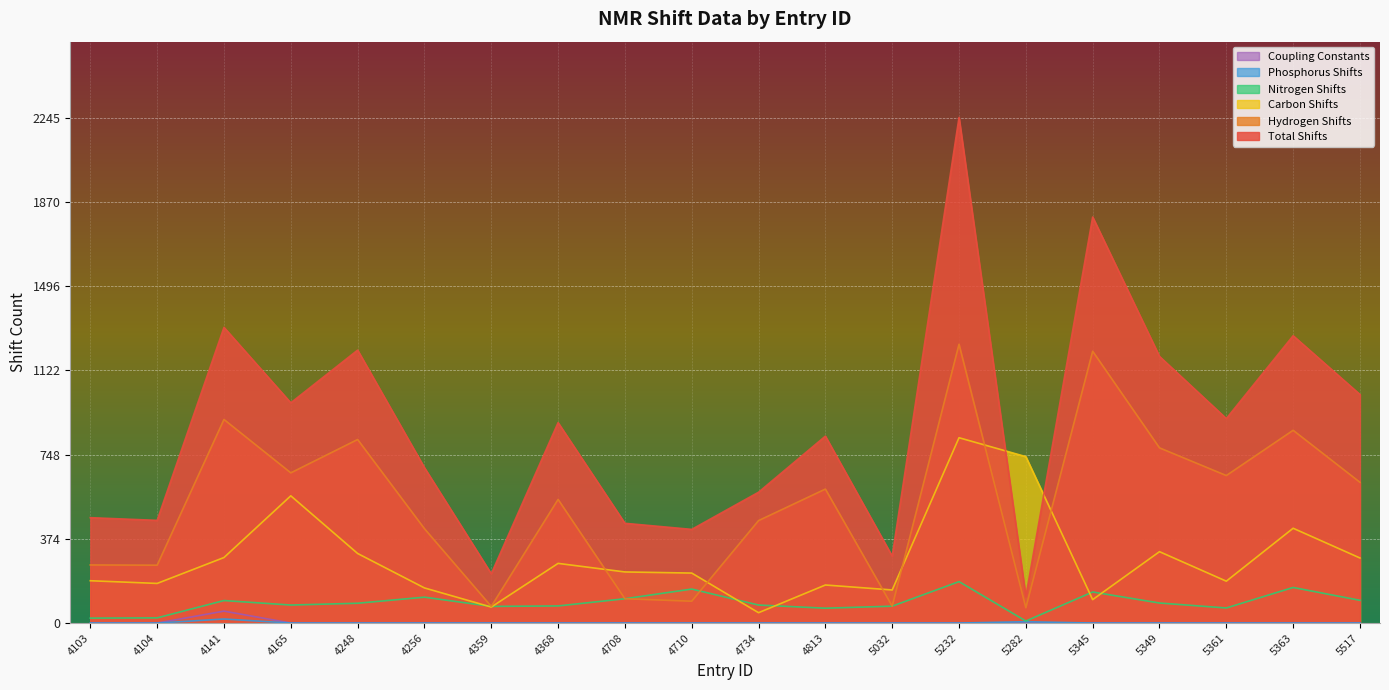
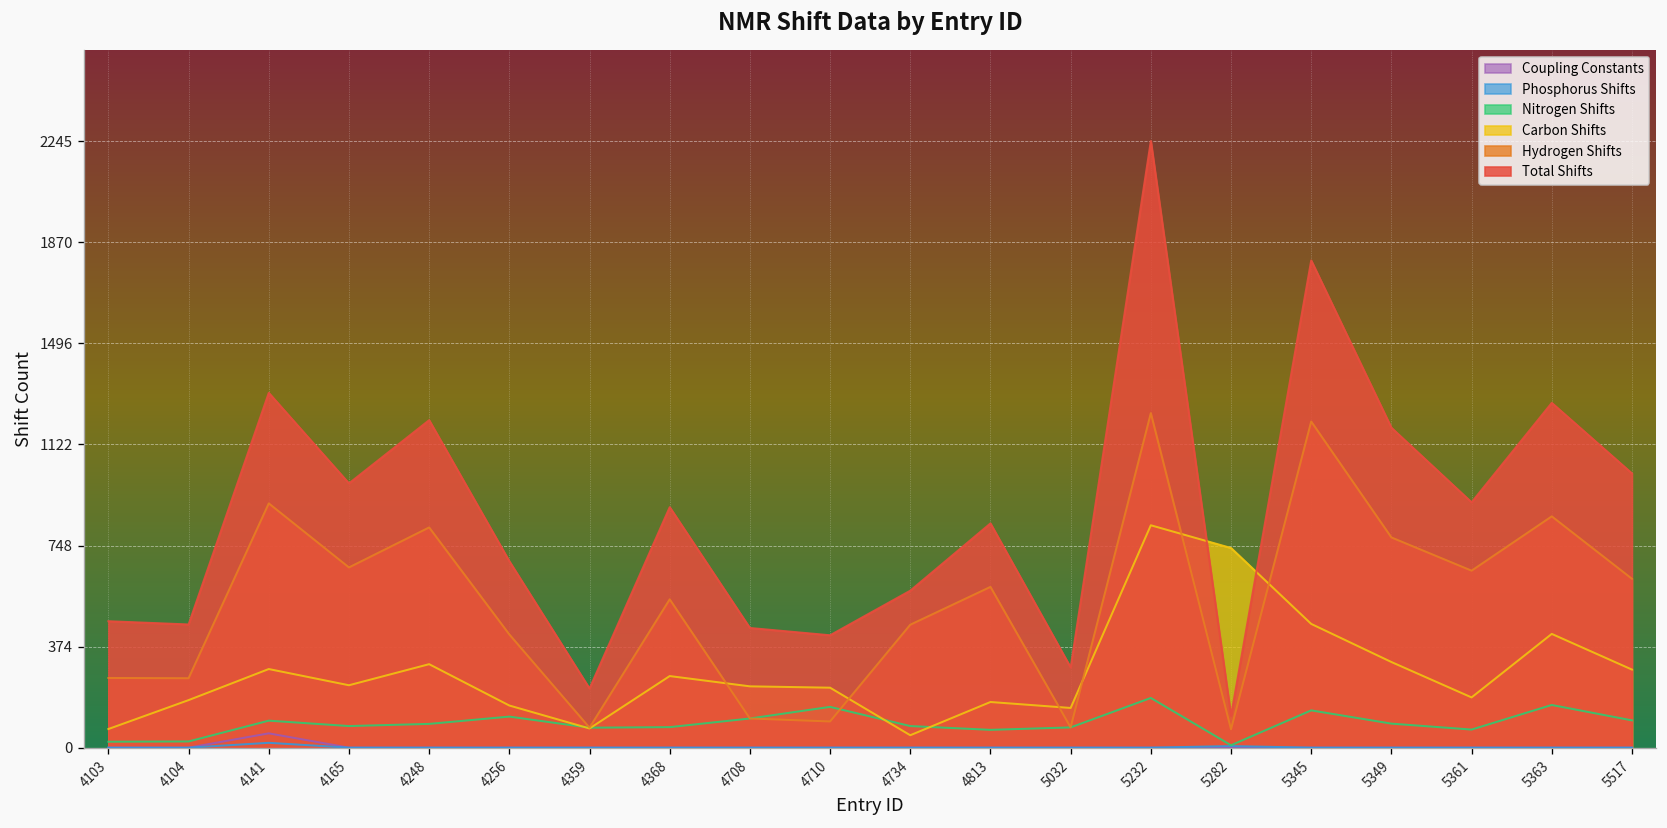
Carbon Shifts, 4103: 190 -> 70
Carbon Shifts, 4165: 570 -> 230
Carbon Shifts, 5345: 100 -> 460
